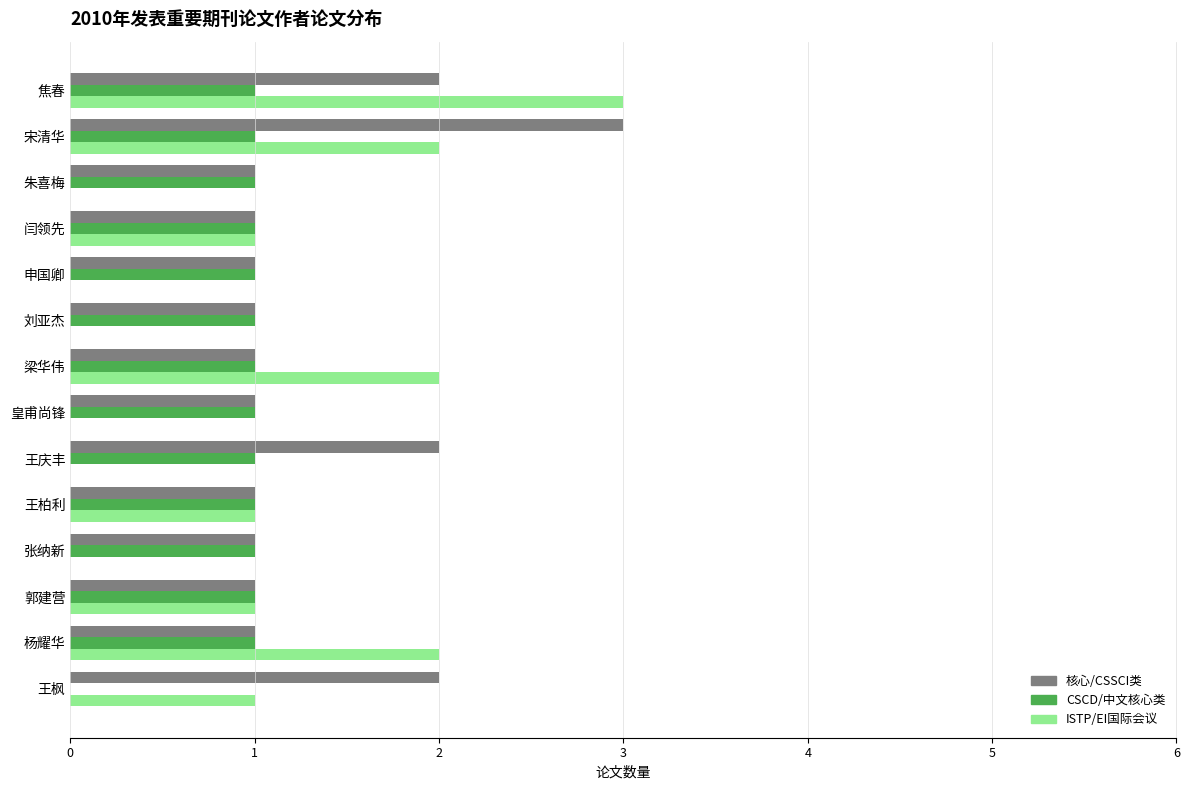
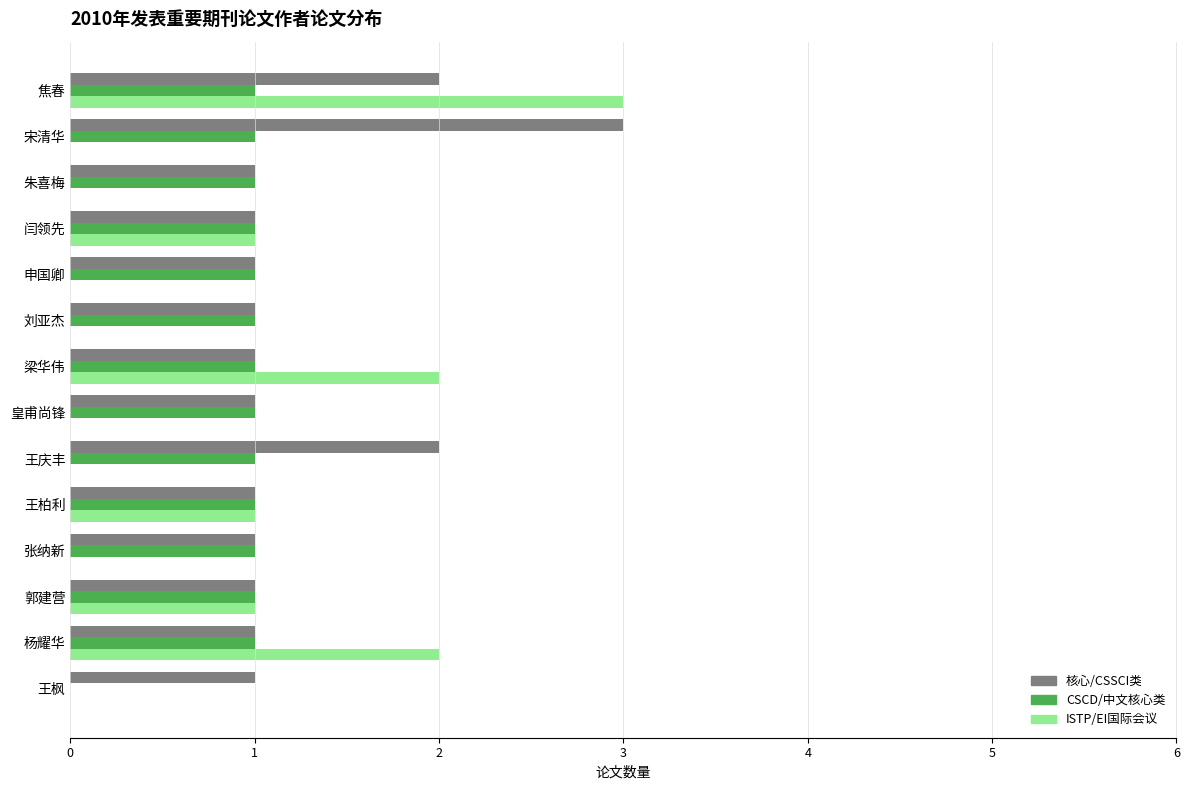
ISTP/EI国际会议, 宋清华: 2 -> 0
核心/CSSCI类, 王枫: 2 -> 1
ISTP/EI国际会议, 王枫: 1 -> 0
